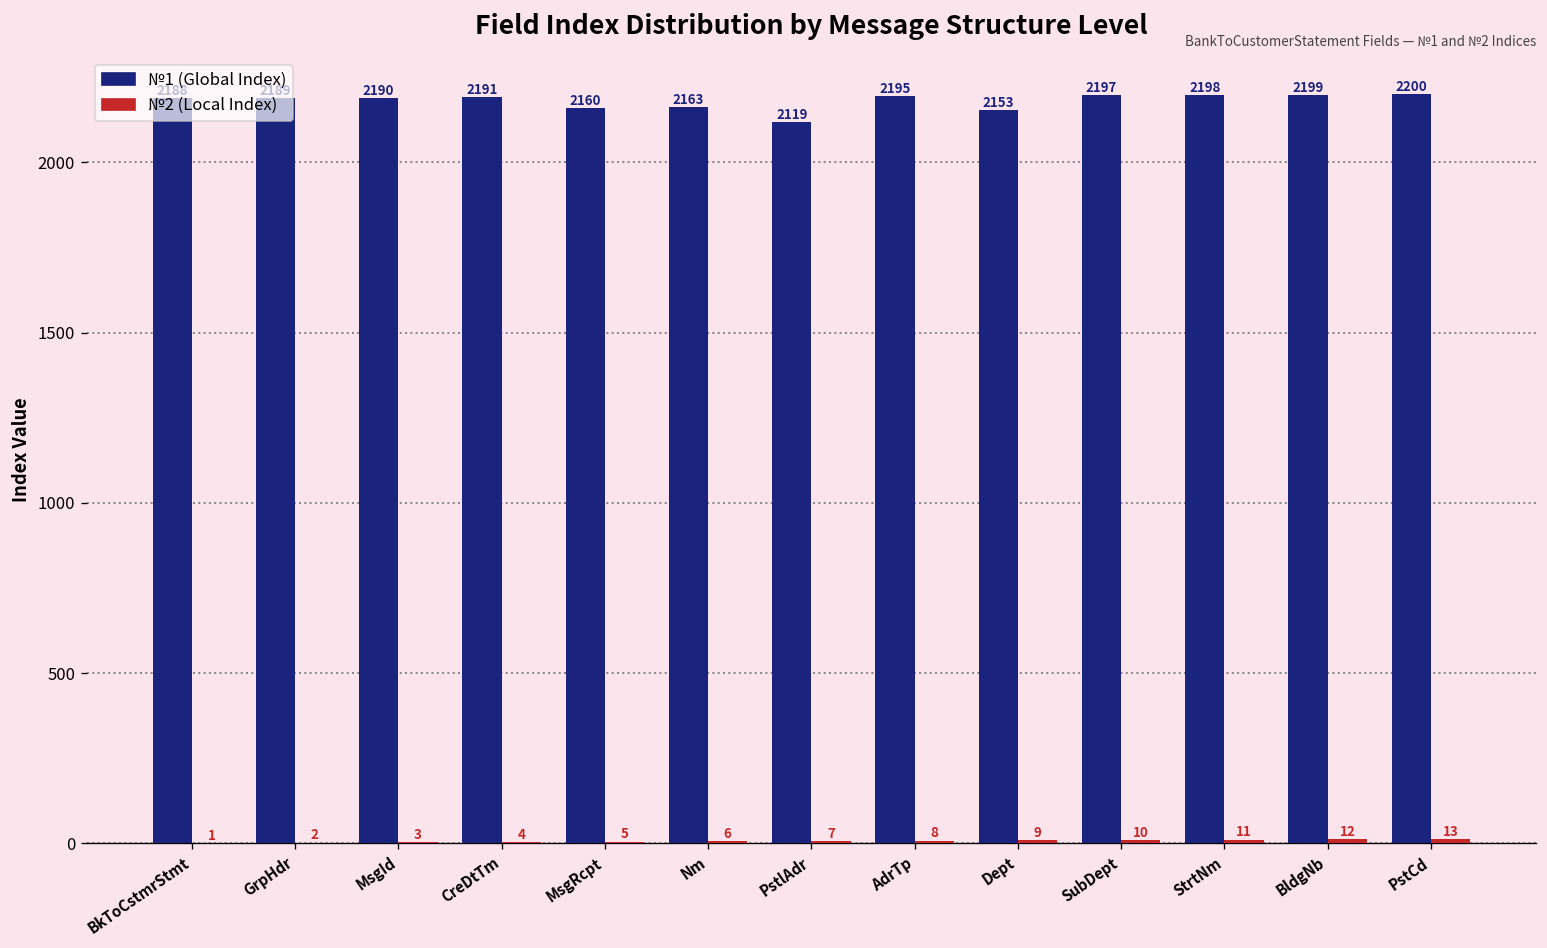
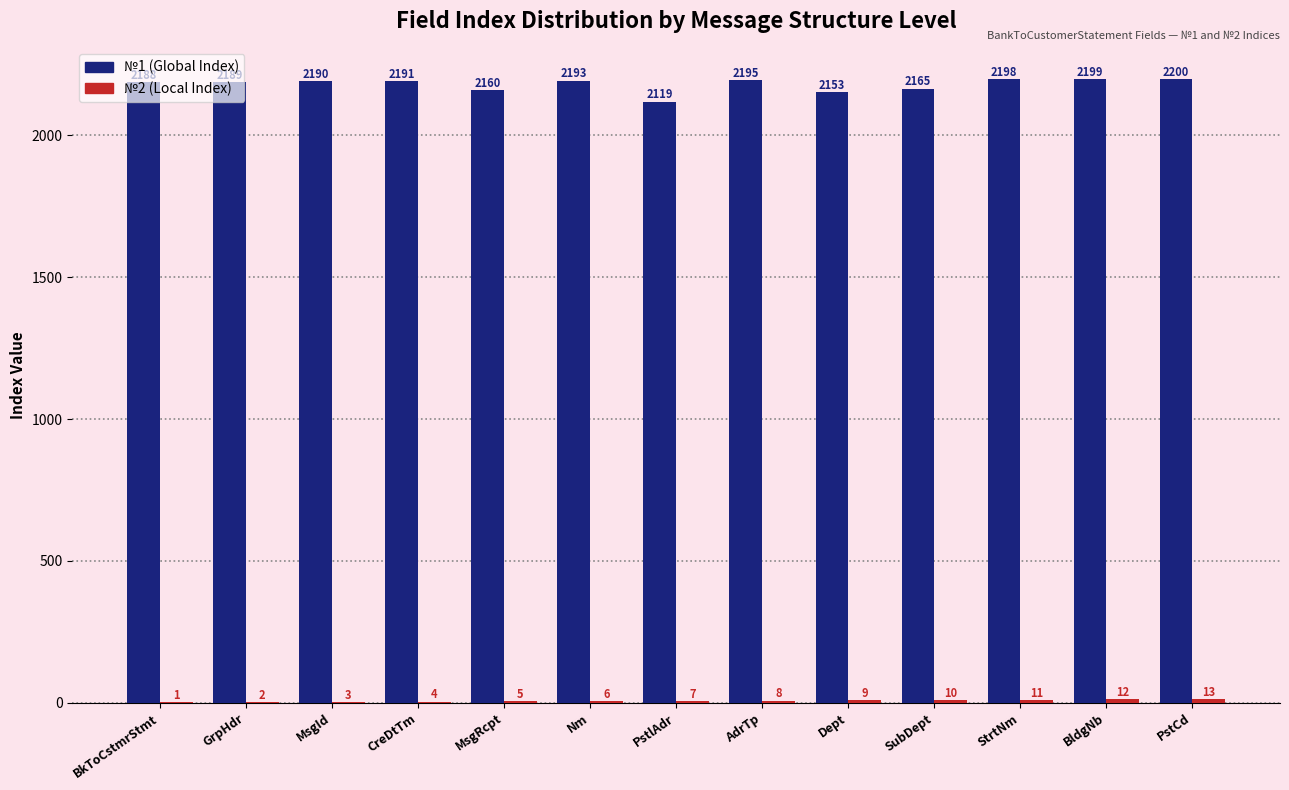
№1 (Global Index), Nm: 2163 -> 2193
№1 (Global Index), SubDept: 2197 -> 2165
